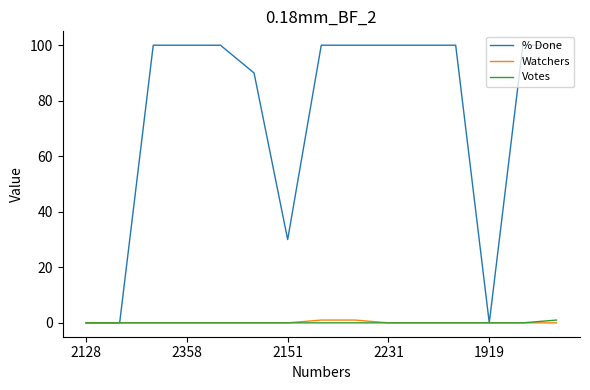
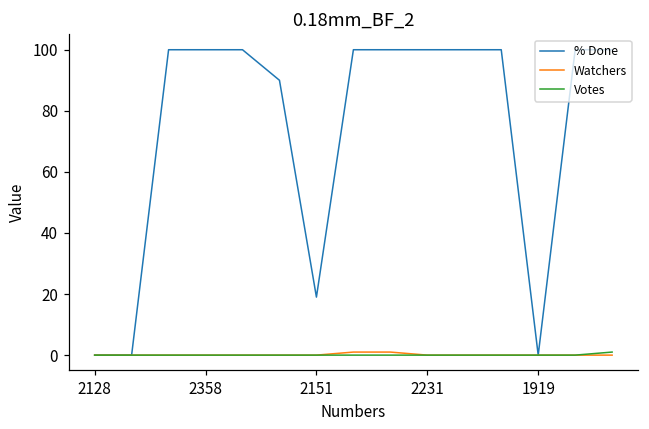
% Done, 2151: 30 -> 19
